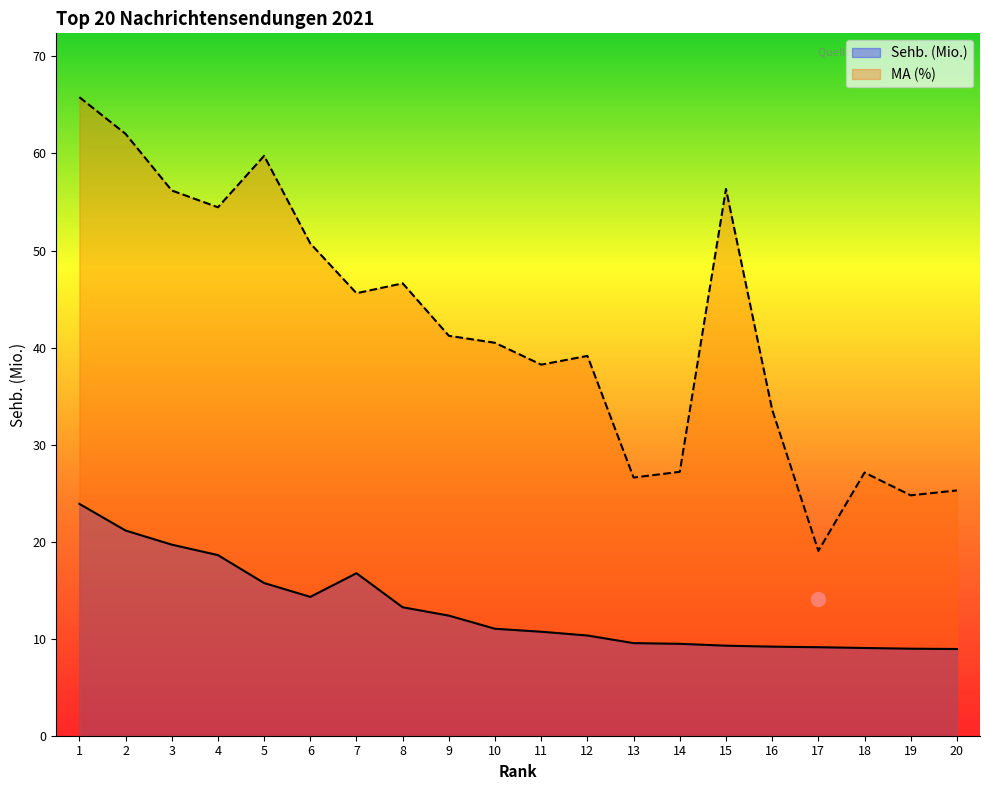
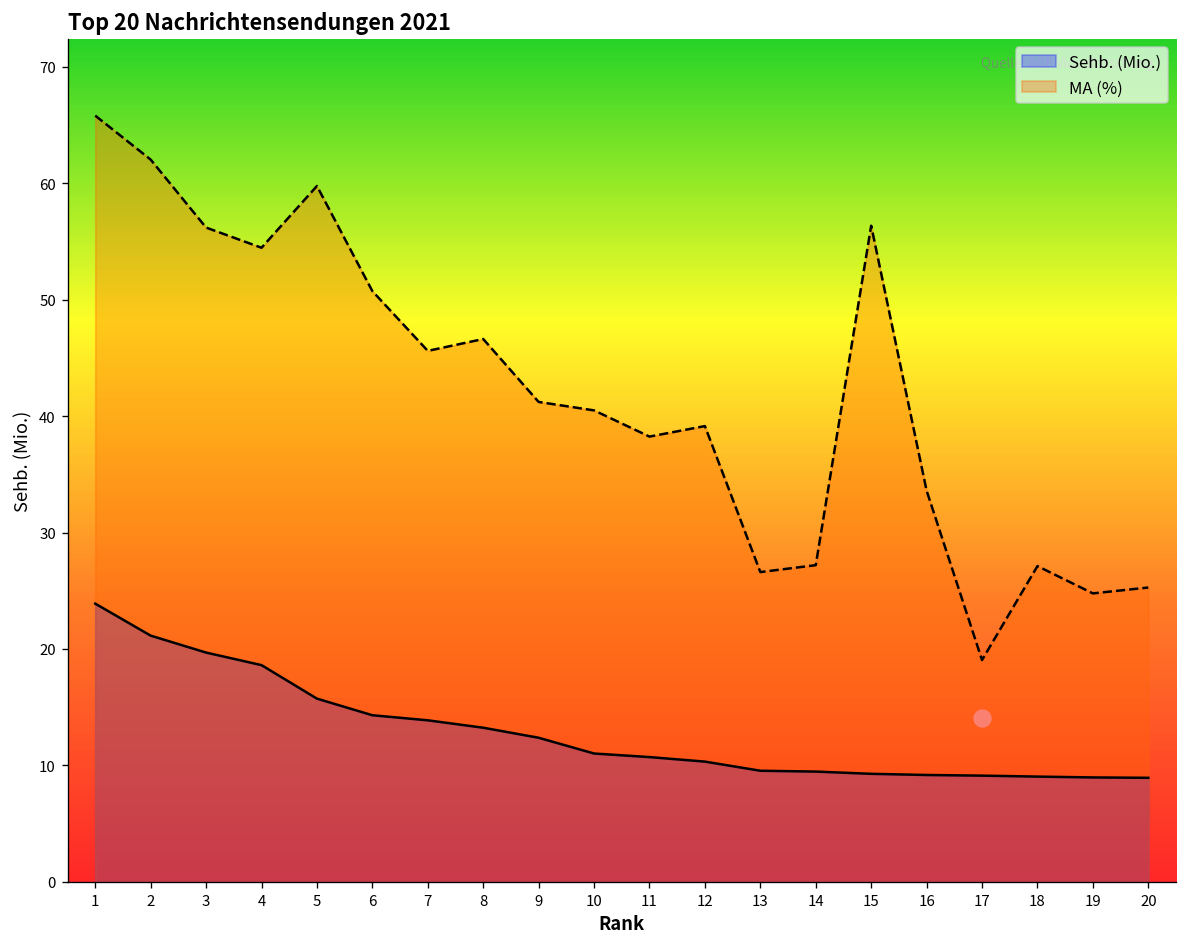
Sehb. (Mio.), 7: 17 -> 14
